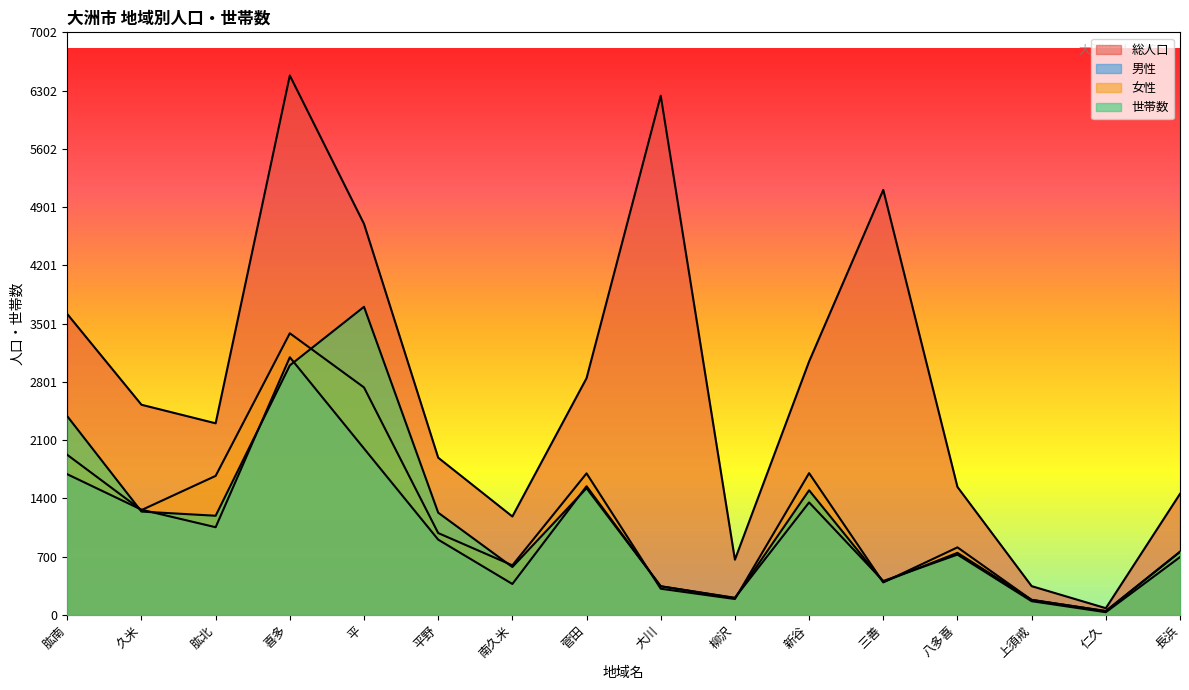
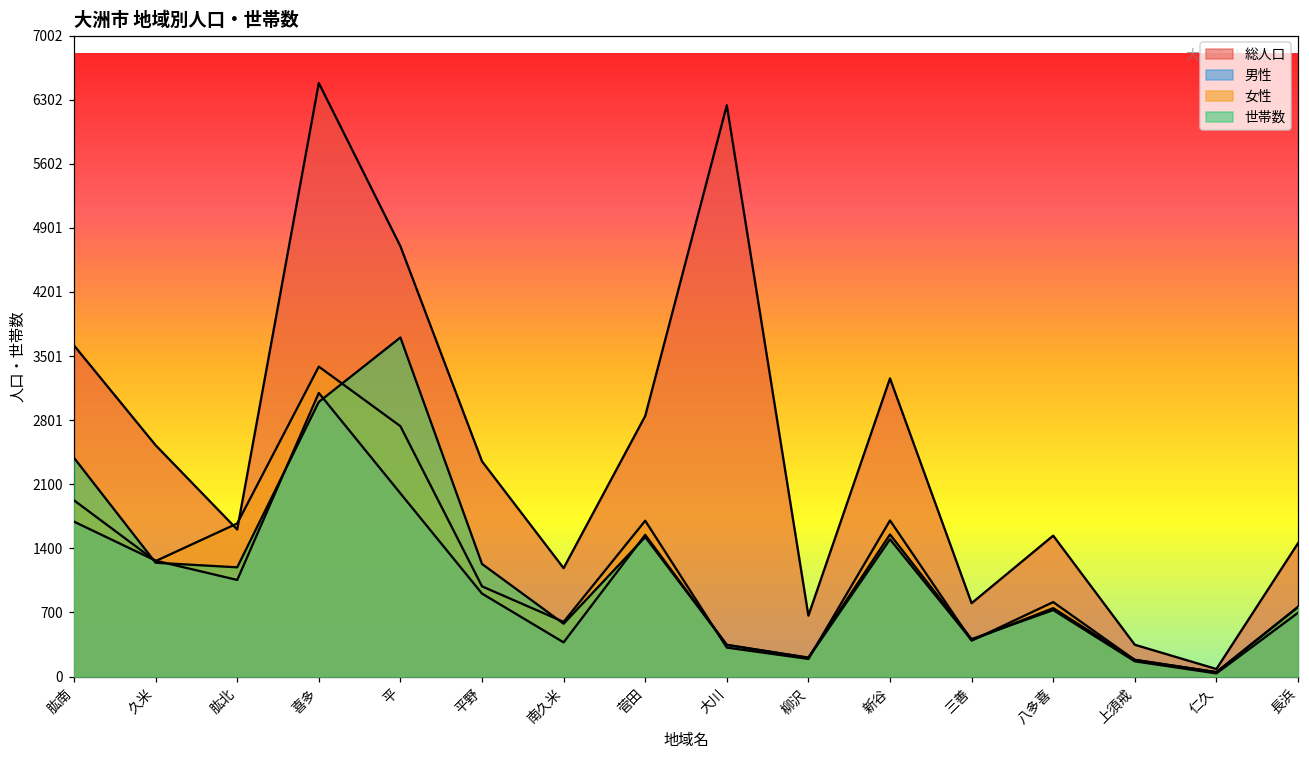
総人口, 肱北: 2300 -> 1600
総人口, 平野: 1900 -> 2400
総人口, 新谷: 3000 -> 3300
男性, 新谷: 1400 -> 1600
総人口, 三善: 5100 -> 800
